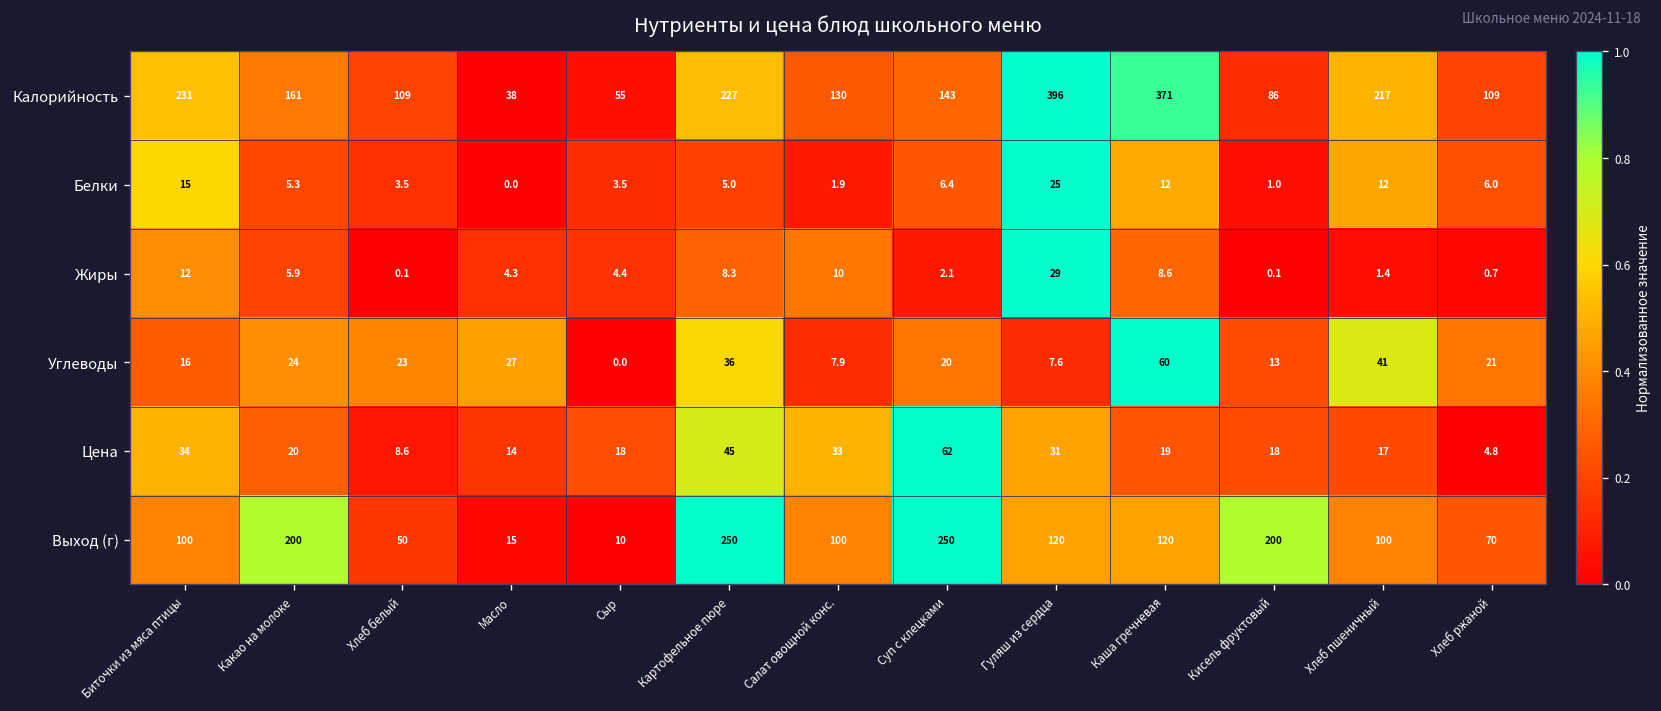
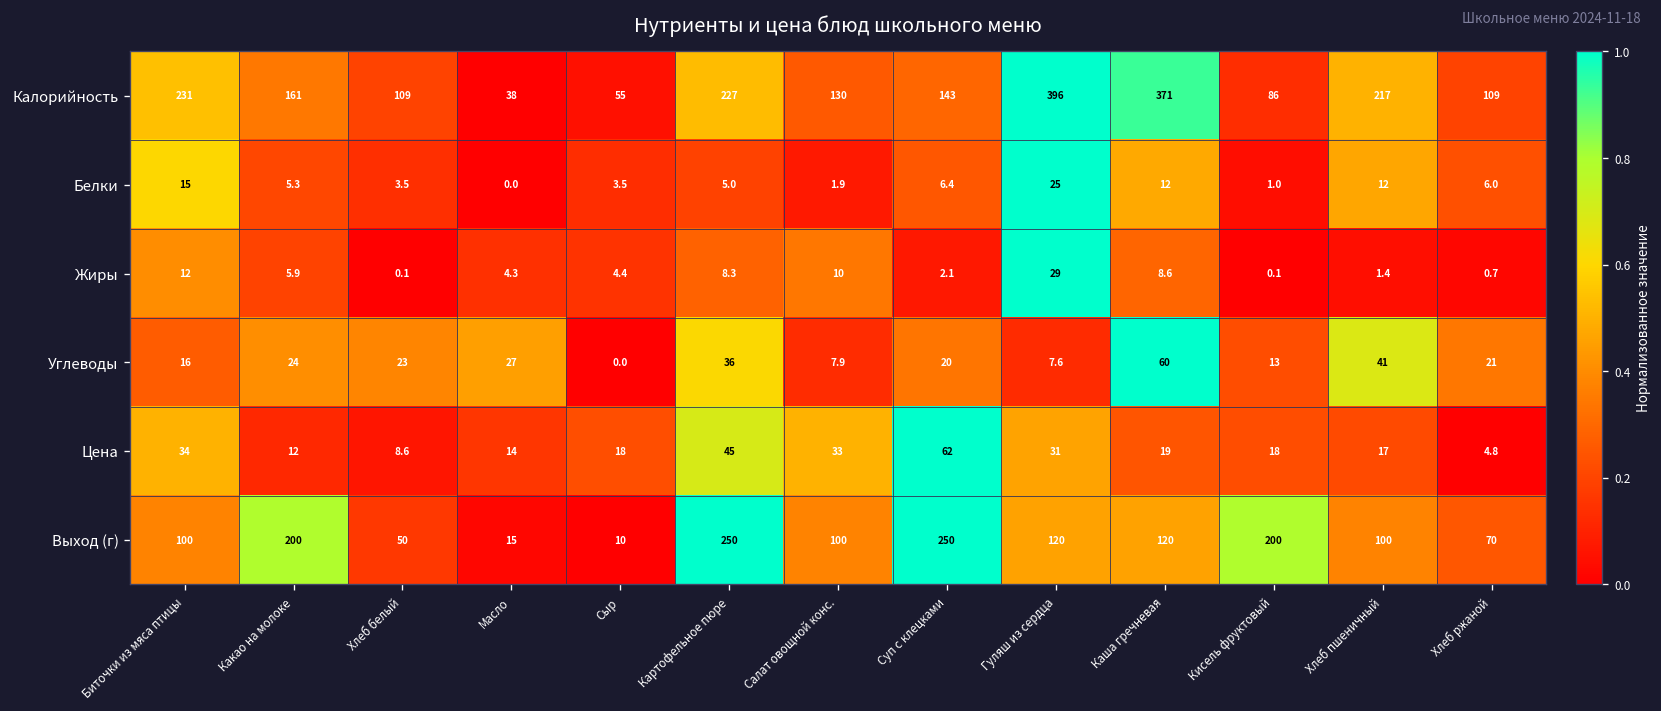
Цена, Какао на молоке: 20 -> 12
